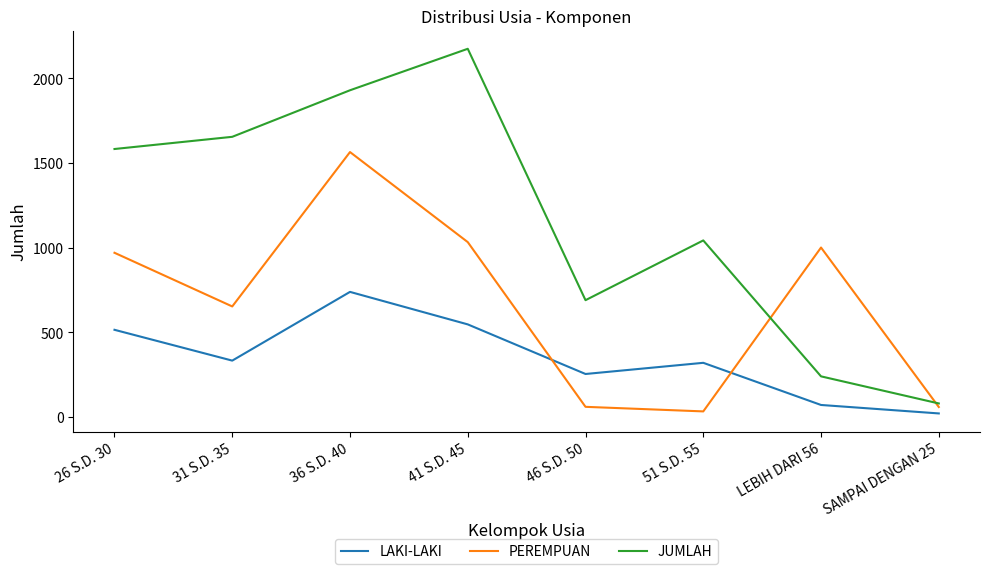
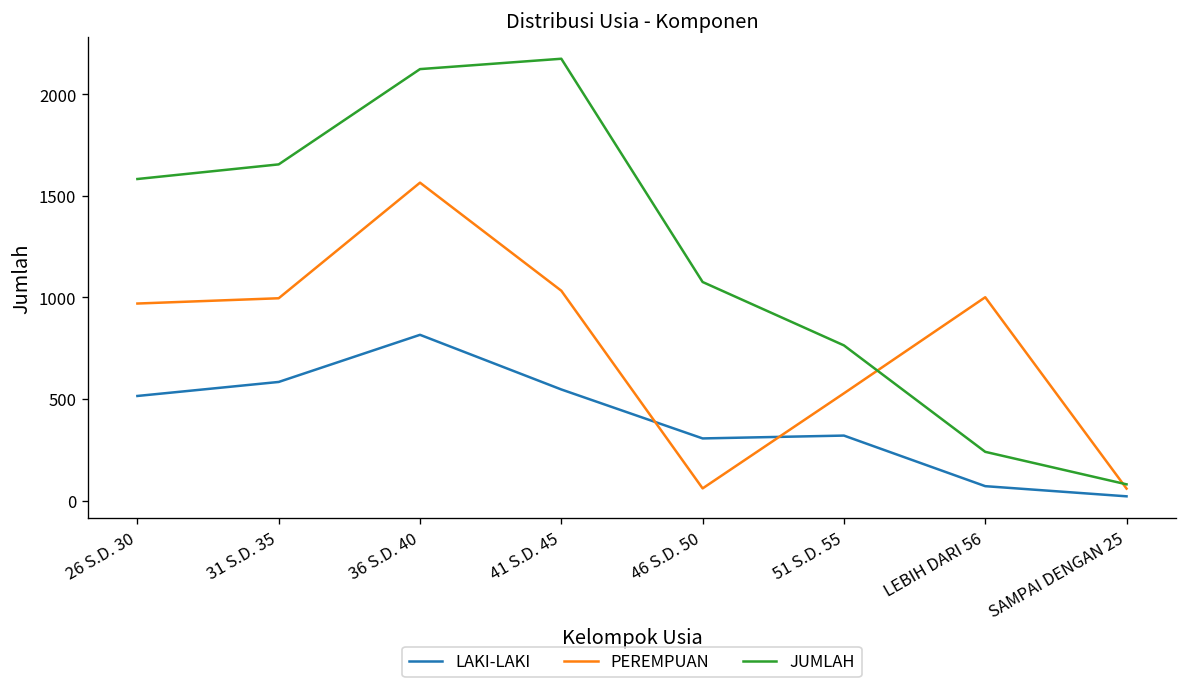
LAKI-LAKI, 31 S.D. 35: 330 -> 580
PEREMPUAN, 31 S.D. 35: 650 -> 1000
LAKI-LAKI, 36 S.D. 40: 740 -> 820
JUMLAH, 36 S.D. 40: 1930 -> 2120
LAKI-LAKI, 46 S.D. 50: 250 -> 310
JUMLAH, 46 S.D. 50: 690 -> 1080
PEREMPUAN, 51 S.D. 55: 30 -> 530
JUMLAH, 51 S.D. 55: 1040 -> 760
